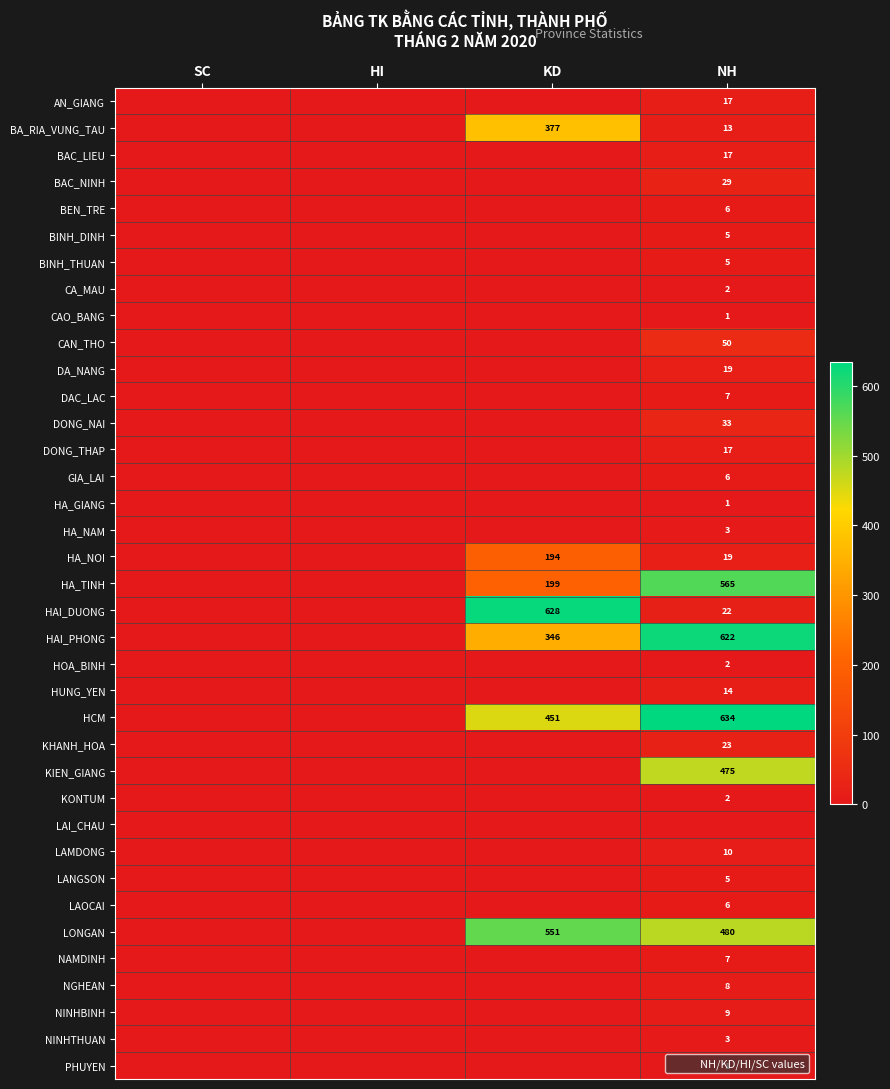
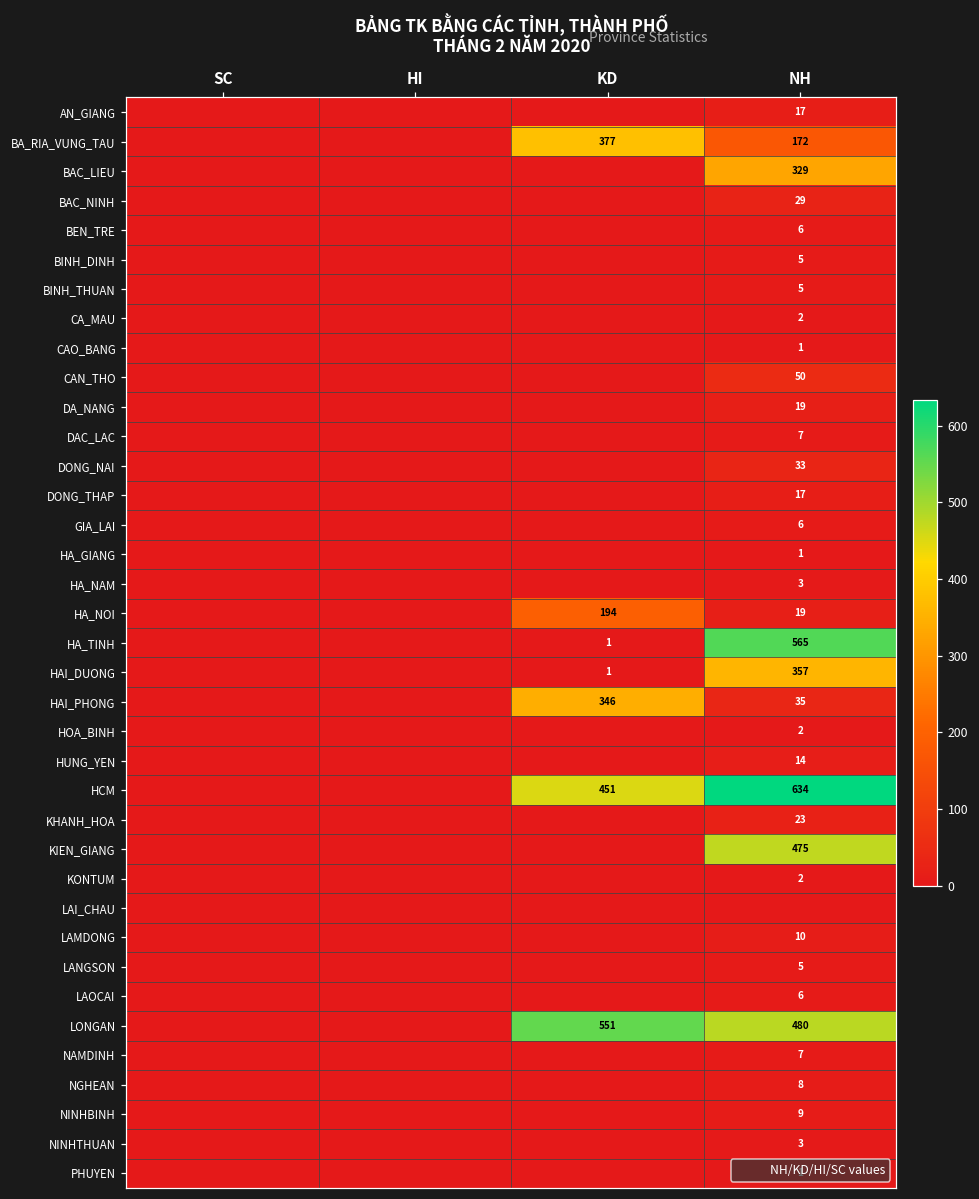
BA_RIA_VUNG_TAU, NH: 13 -> 172
BAC_LIEU, NH: 17 -> 329
HA_TINH, KD: 199 -> 1
HAI_DUONG, KD: 628 -> 1
HAI_DUONG, NH: 22 -> 357
HAI_PHONG, NH: 622 -> 35
